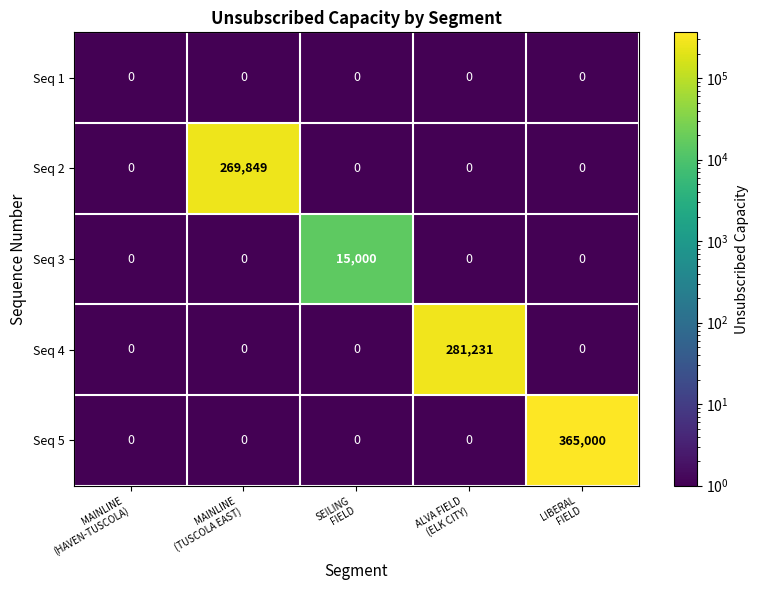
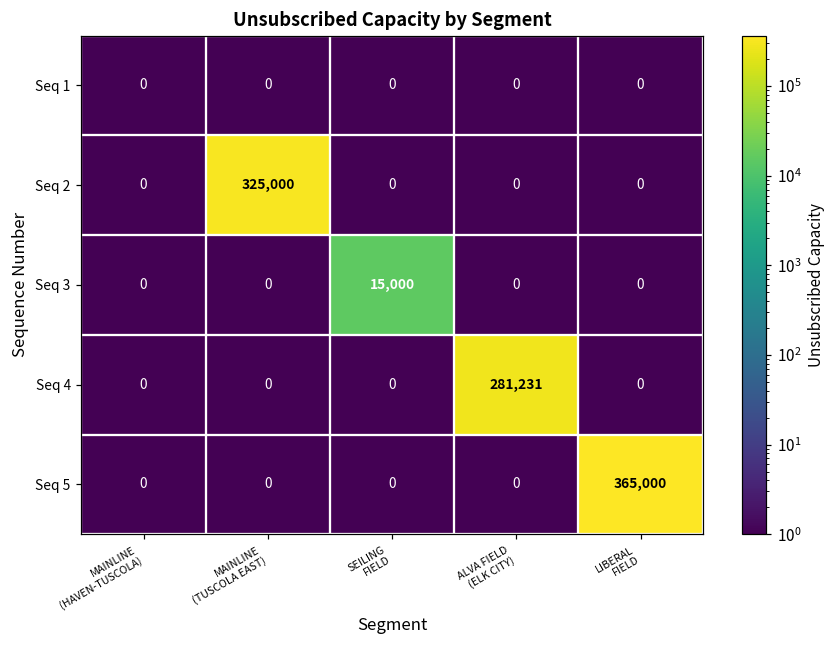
Seq 2, MAINLINE (TUSCOLA EAST): 269,849 -> 325,000
